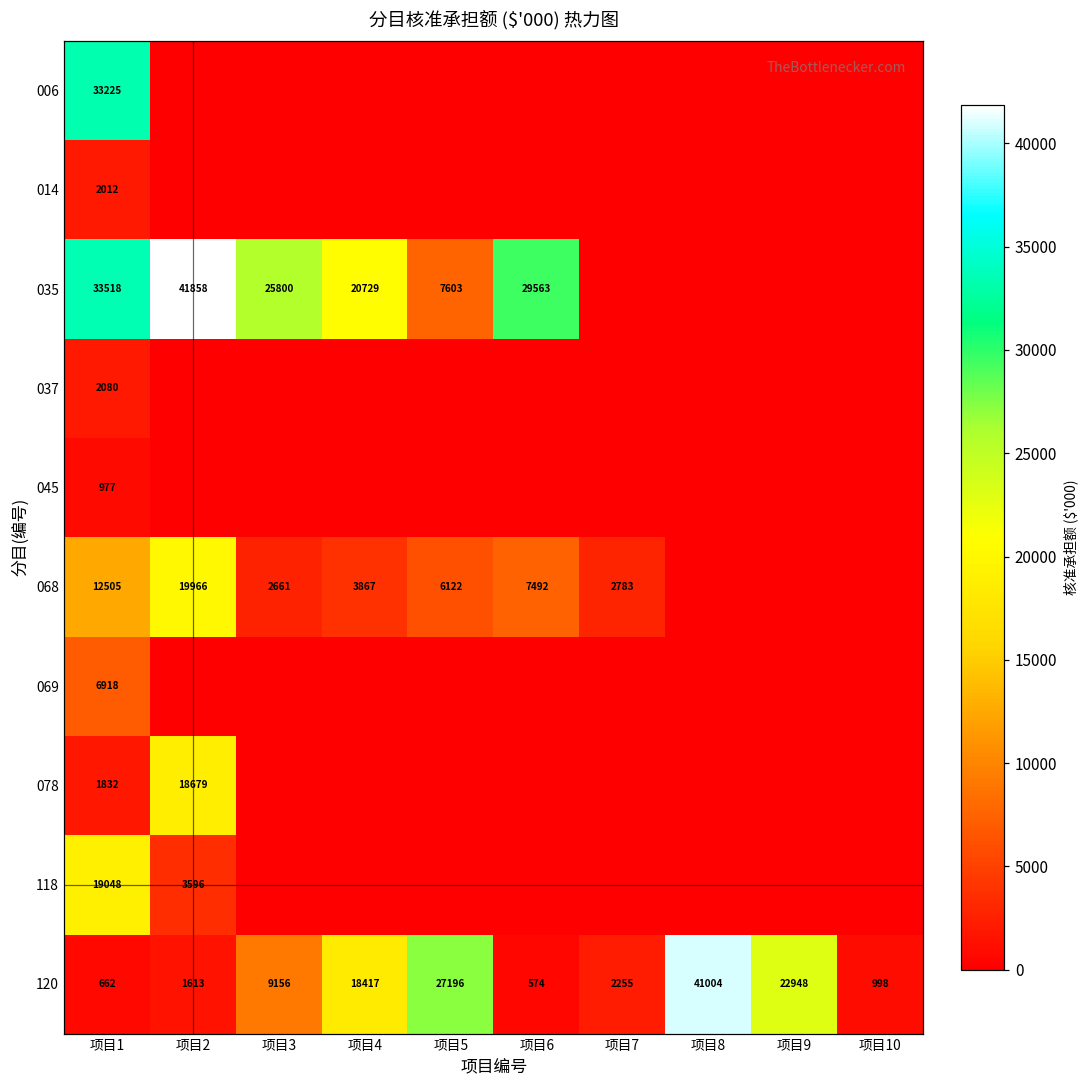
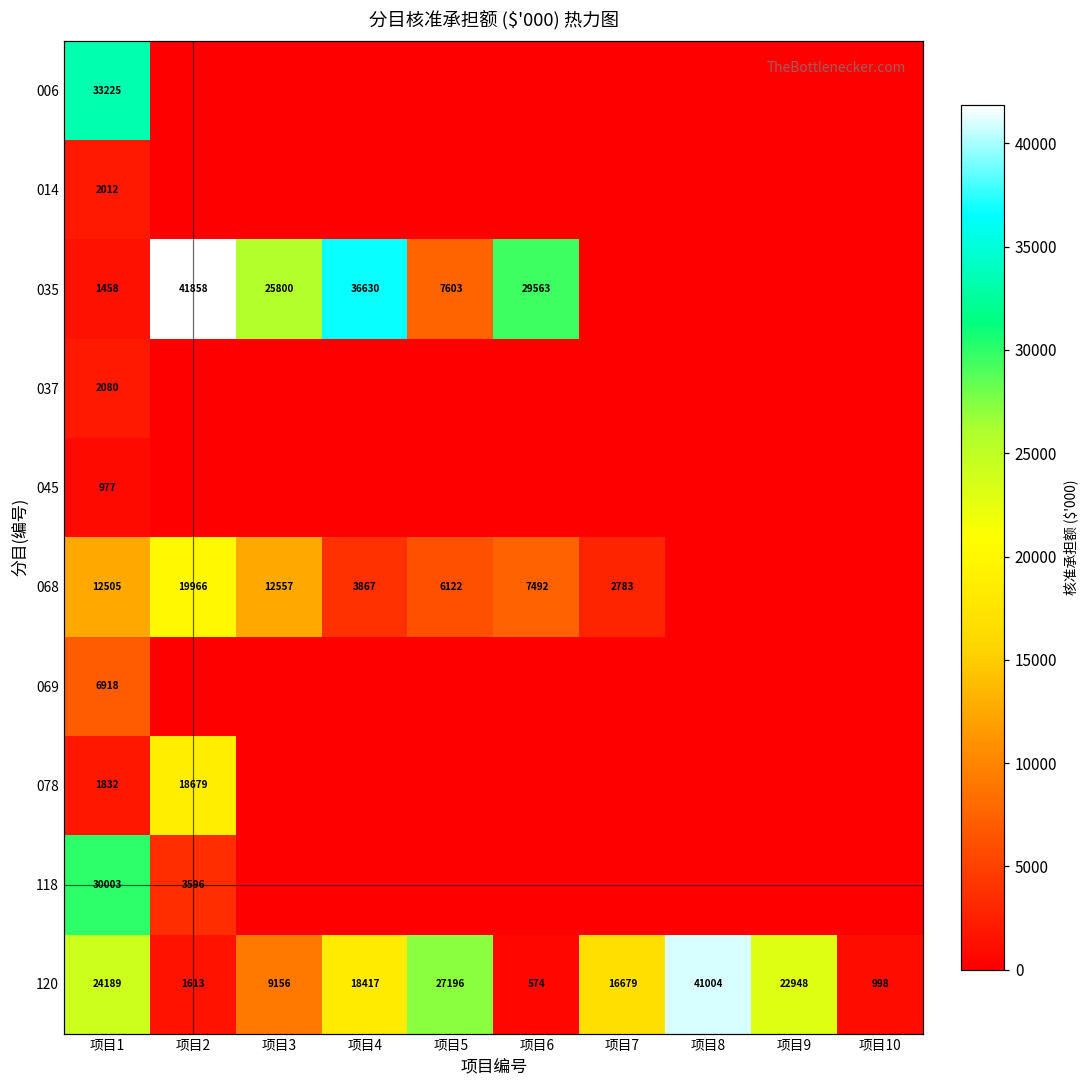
035, 项目1: 33518 -> 1458
035, 项目4: 20729 -> 36630
068, 项目3: 2661 -> 12557
118, 项目1: 19048 -> 30003
120, 项目1: 662 -> 24189
120, 项目7: 2255 -> 16679
